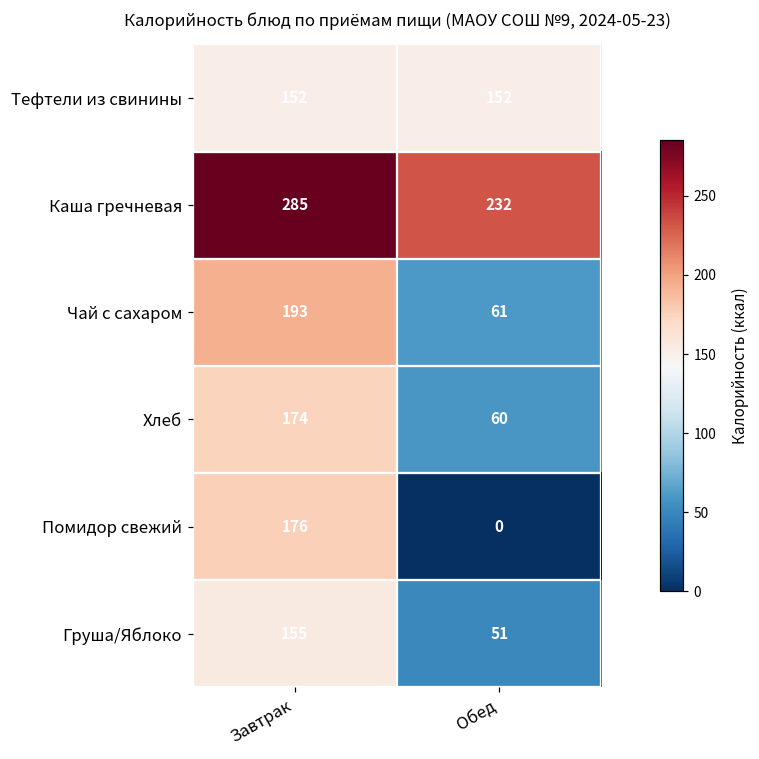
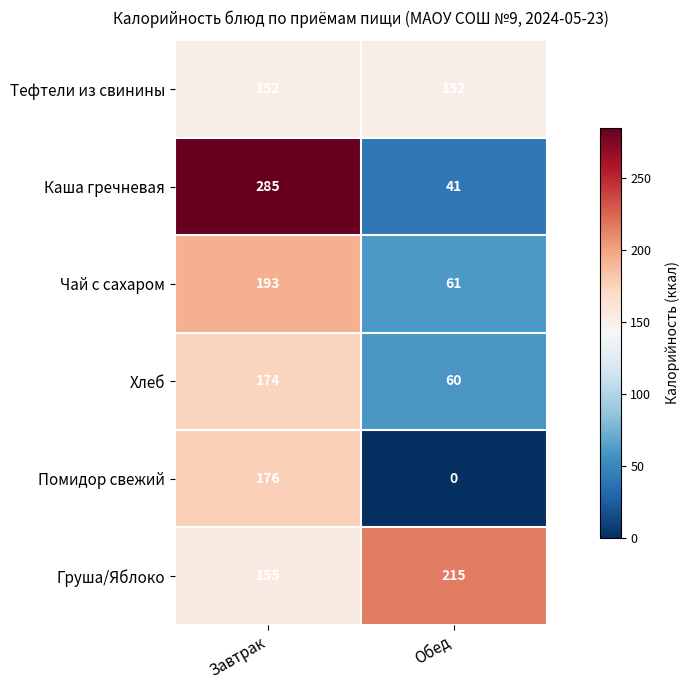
Каша гречневая, Обед: 232 -> 41
Груша/Яблоко, Обед: 51 -> 215
